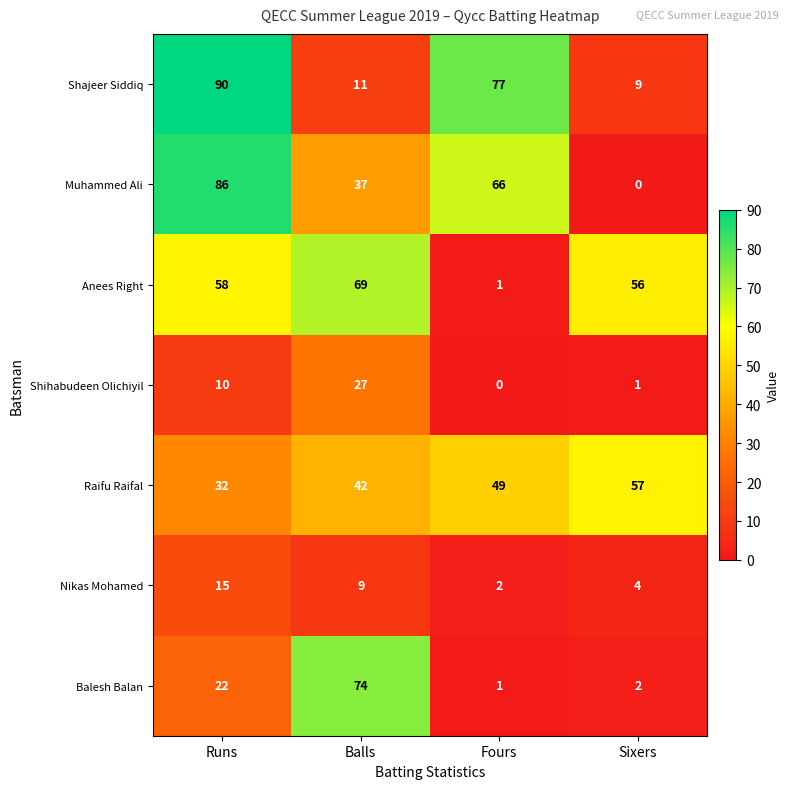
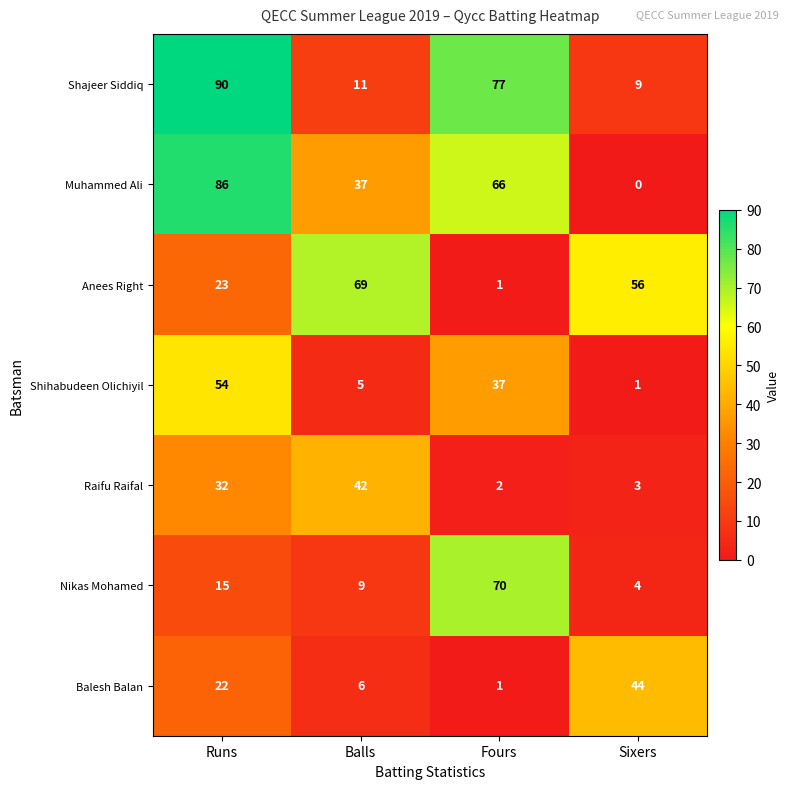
Anees Right, Runs: 58 -> 23
Shihabudeen Olichiyil, Runs: 10 -> 54
Shihabudeen Olichiyil, Balls: 27 -> 5
Shihabudeen Olichiyil, Fours: 0 -> 37
Raifu Raifal, Fours: 49 -> 2
Raifu Raifal, Sixers: 57 -> 3
Nikas Mohamed, Fours: 2 -> 70
Balesh Balan, Balls: 74 -> 6
Balesh Balan, Sixers: 2 -> 44
